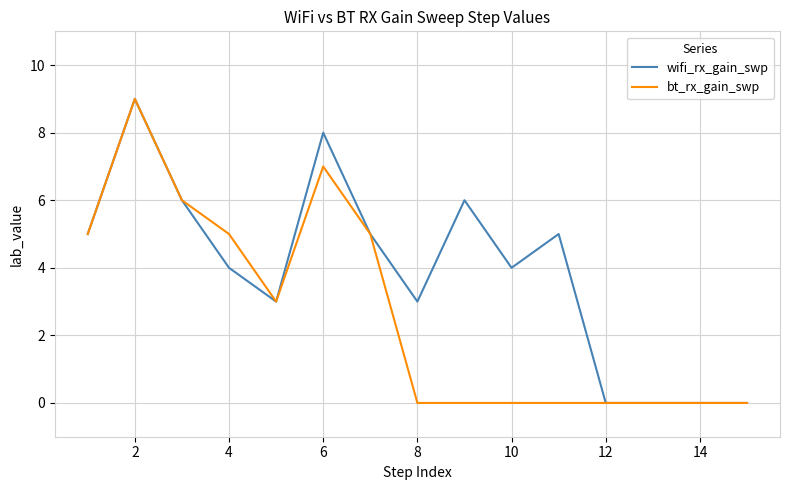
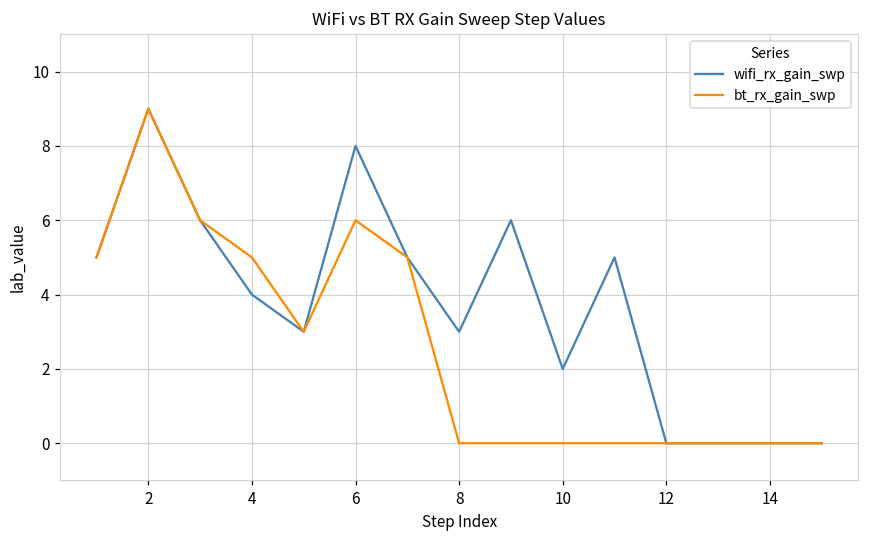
bt_rx_gain_swp, 6: 7 -> 6
wifi_rx_gain_swp, 10: 4 -> 2
